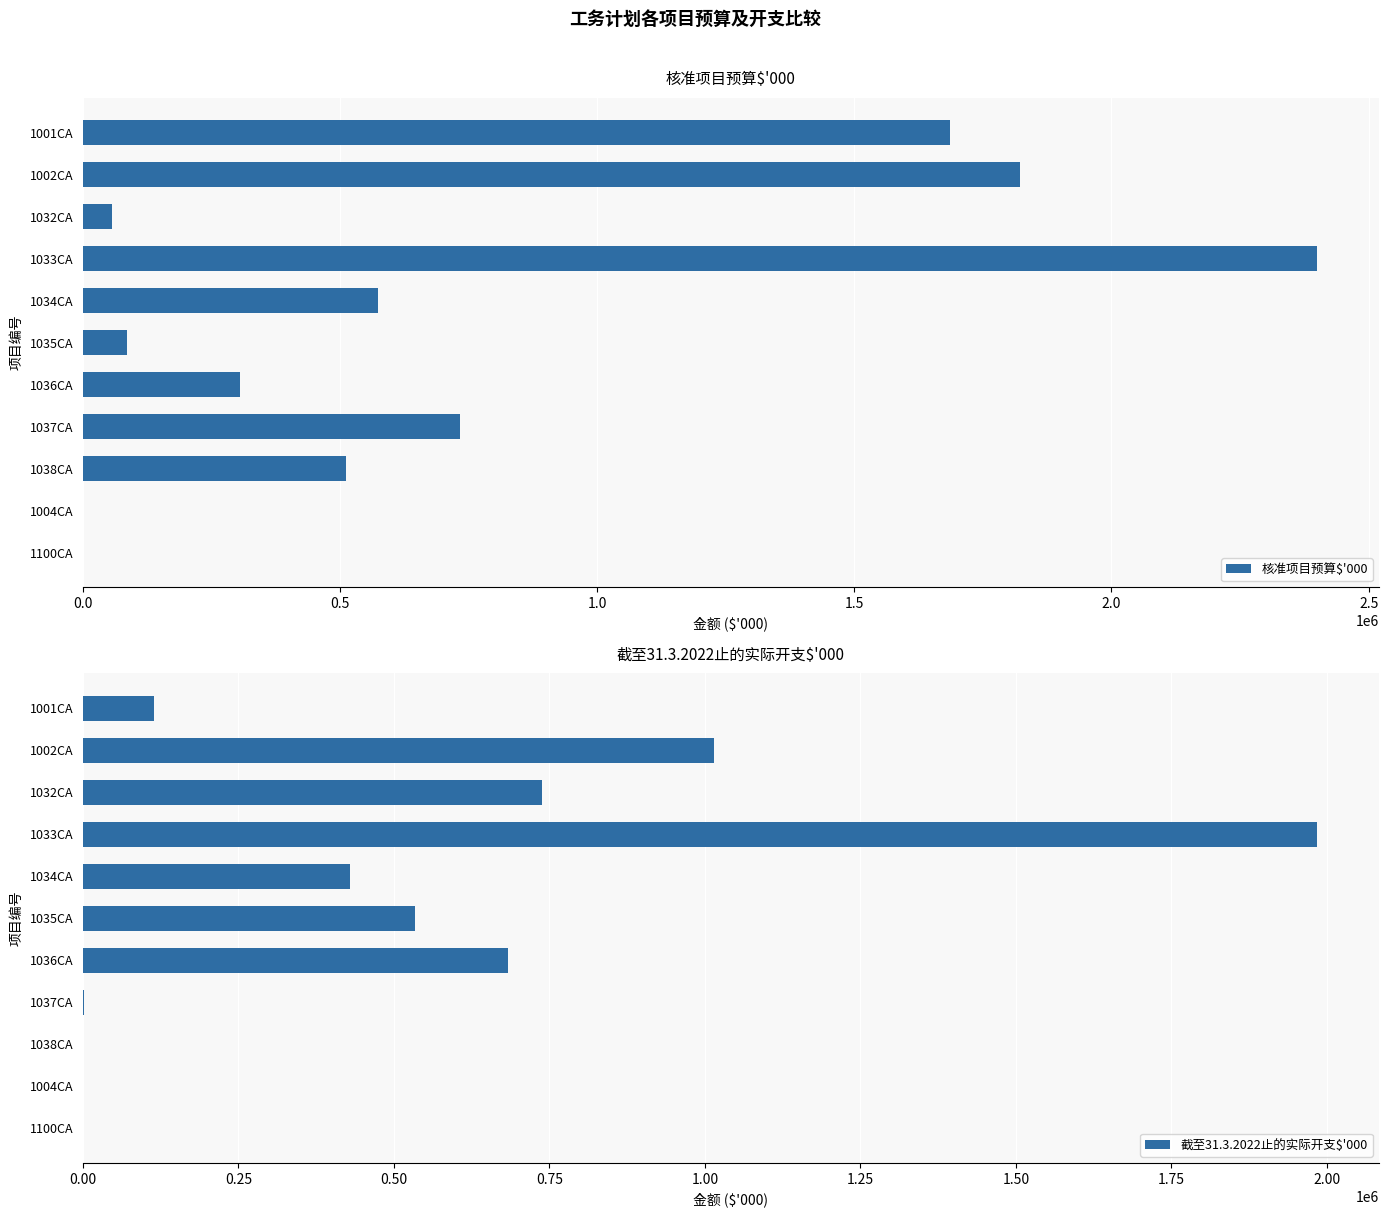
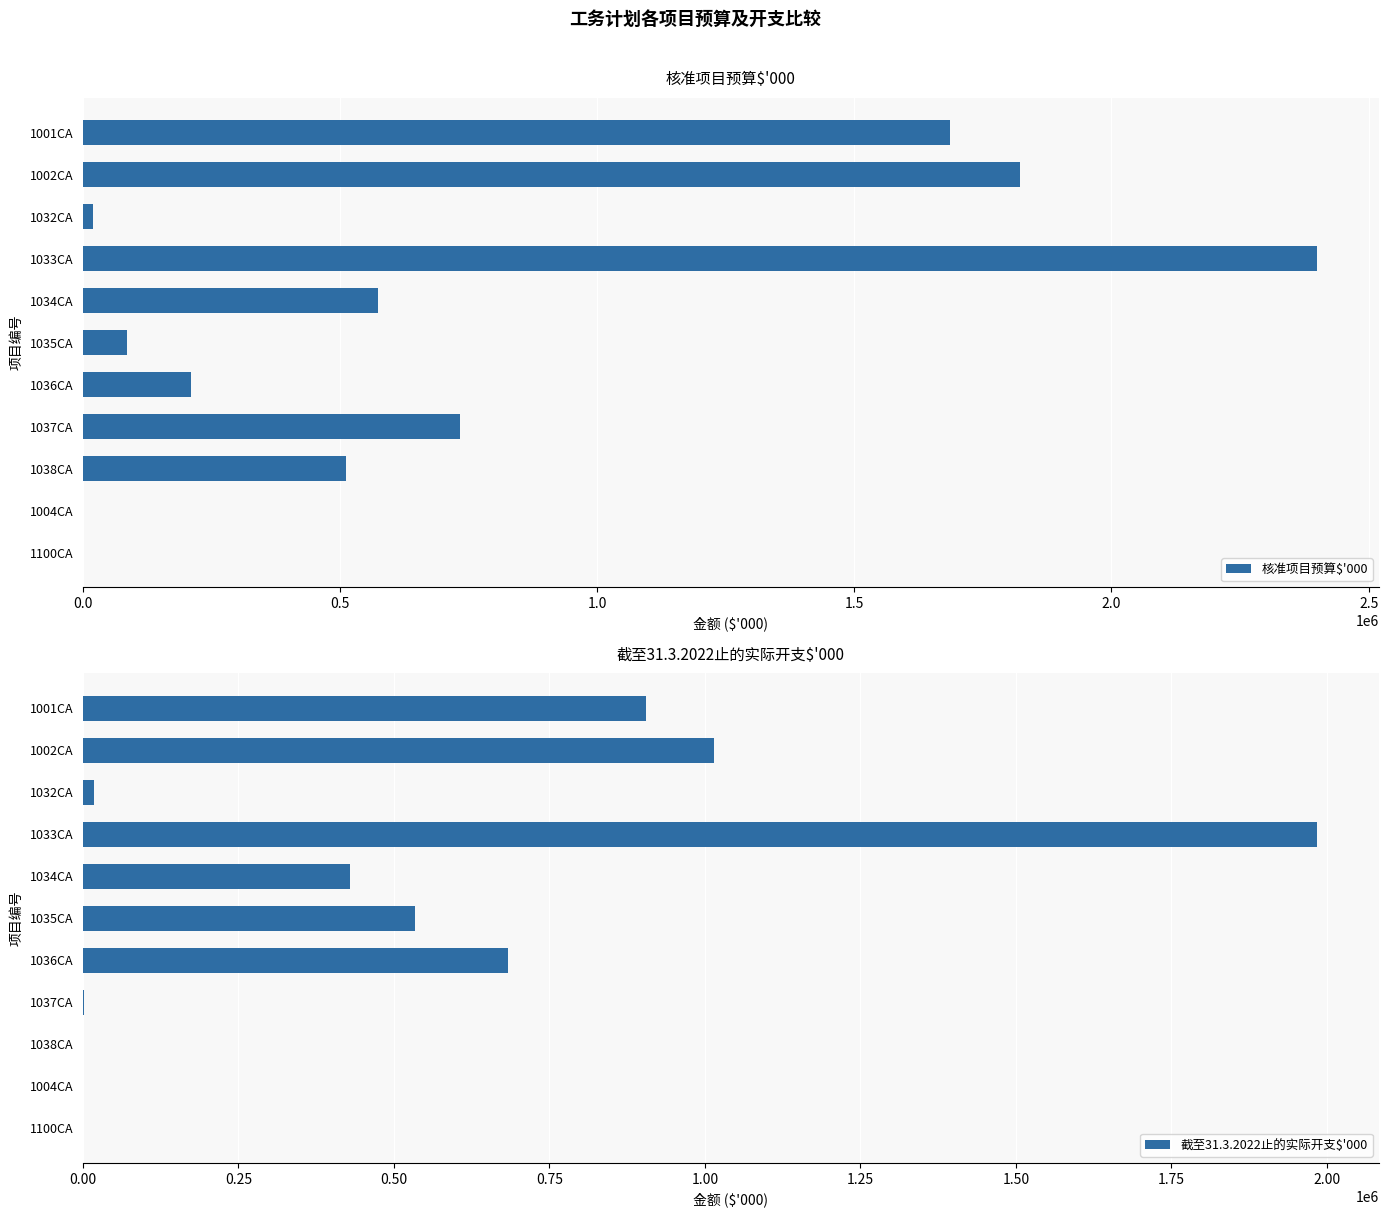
核准项目预算$'000, 1032CA: 60000 -> 20000
核准项目预算$'000, 1036CA: 310000 -> 210000
截至31.3.2022止的实际开支$'000, 1001CA: 110000 -> 910000
截至31.3.2022止的实际开支$'000, 1032CA: 740000 -> 20000
